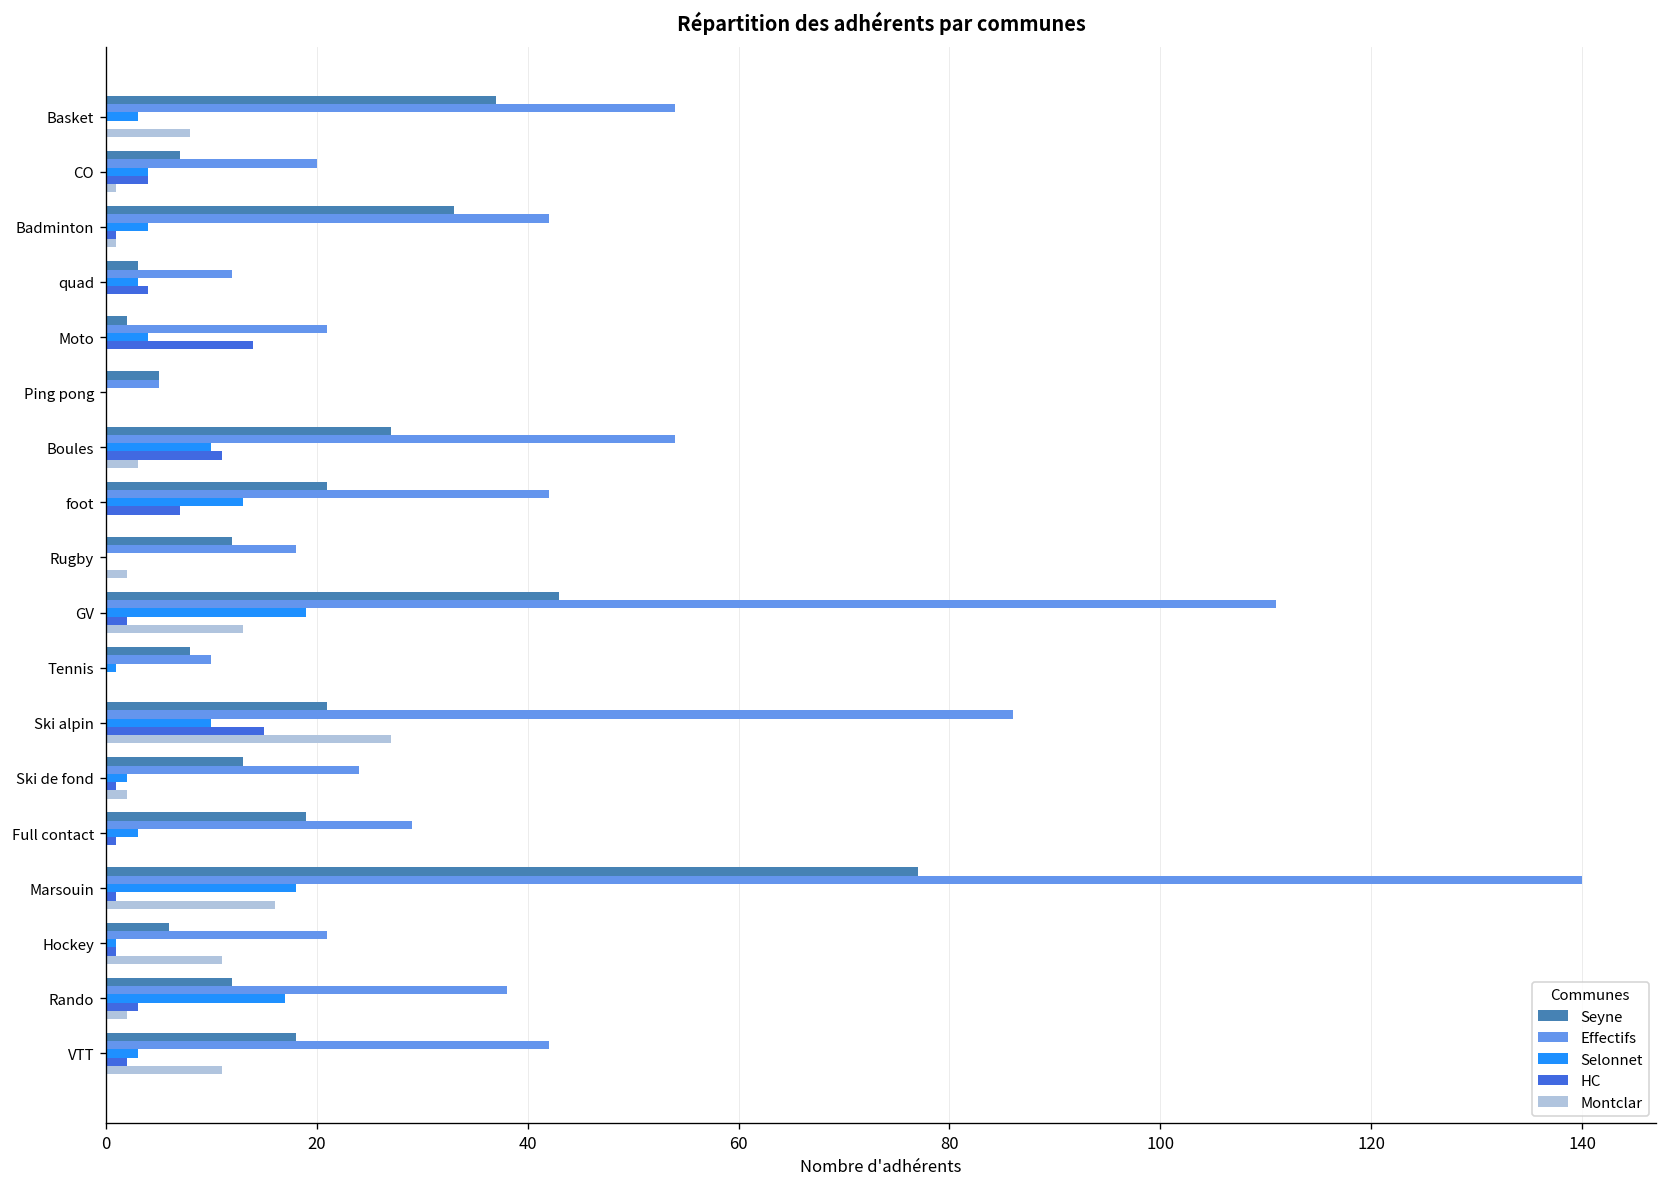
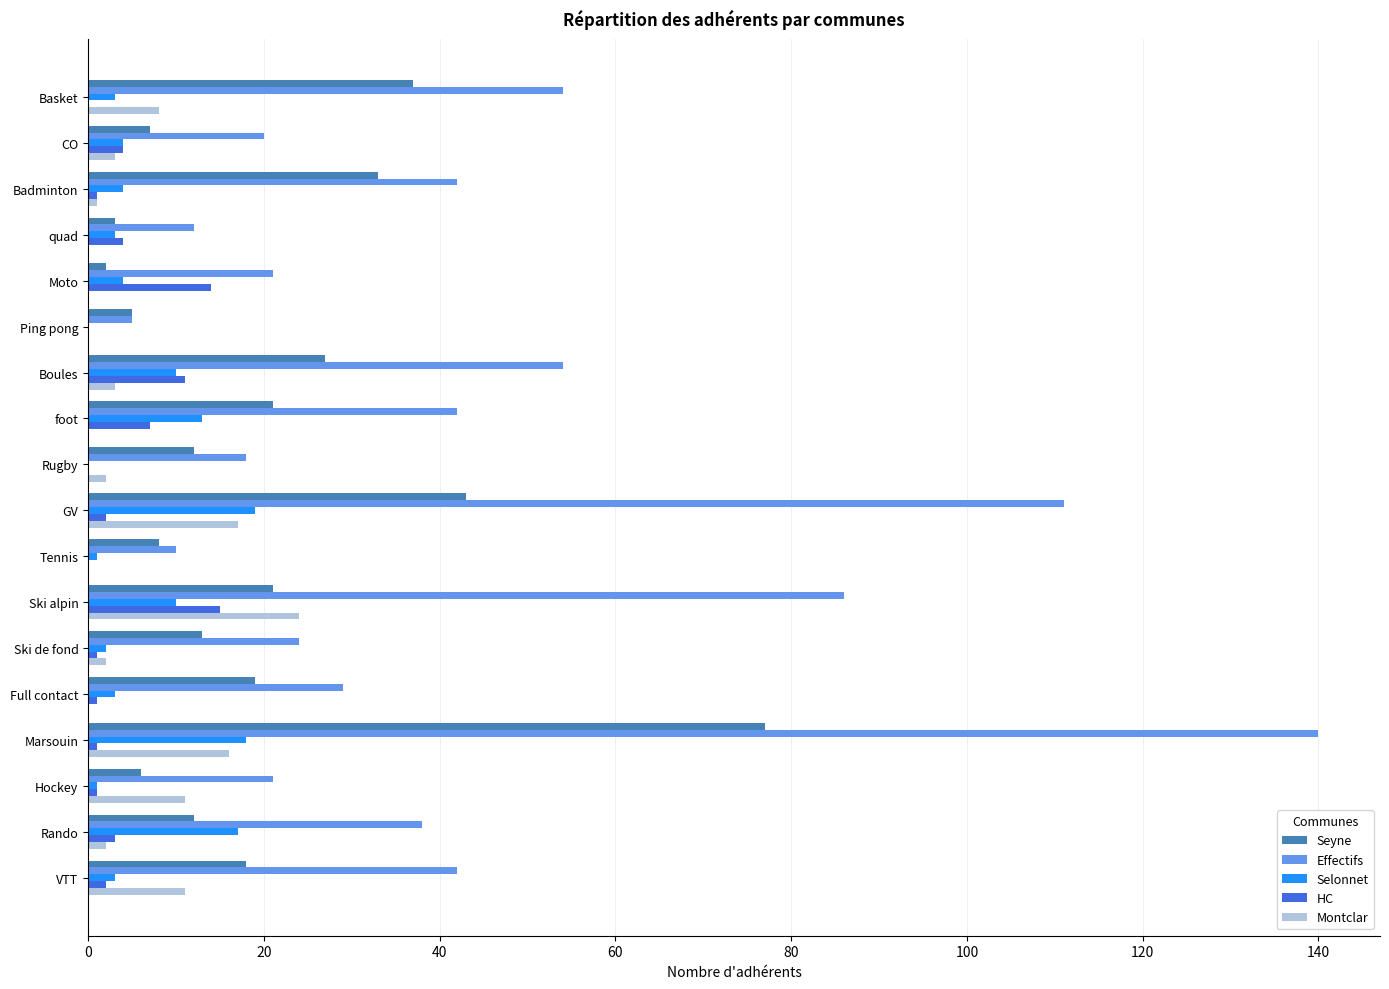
Montclar, CO: 1 -> 3
Montclar, GV: 13 -> 17
Montclar, Ski alpin: 27 -> 24
